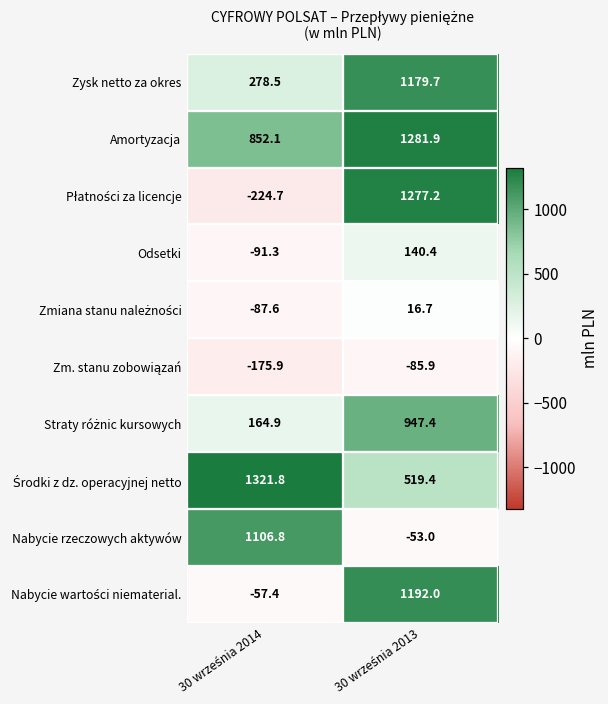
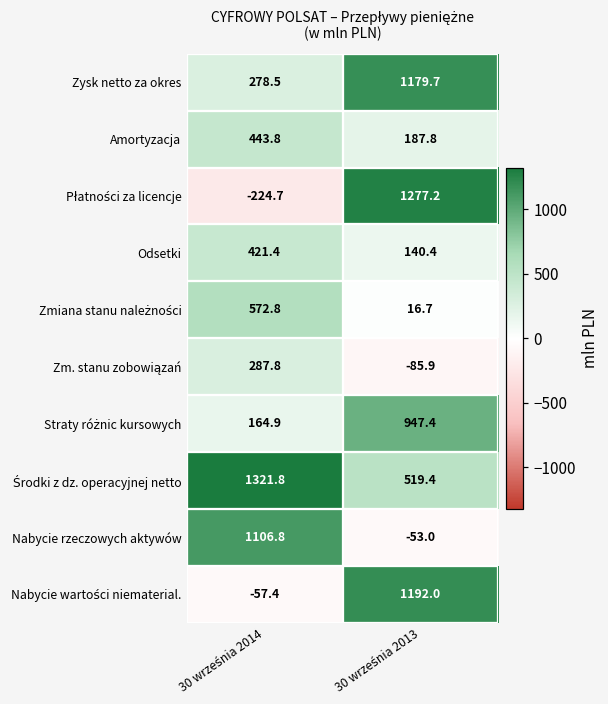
Amortyzacja, 30 września 2014: 852.1 -> 443.8
Amortyzacja, 30 września 2013: 1281.9 -> 187.8
Odsetki, 30 września 2014: -91.3 -> 421.4
Zmiana stanu należności, 30 września 2014: -87.6 -> 572.8
Zm. stanu zobowiązań, 30 września 2014: -175.9 -> 287.8
